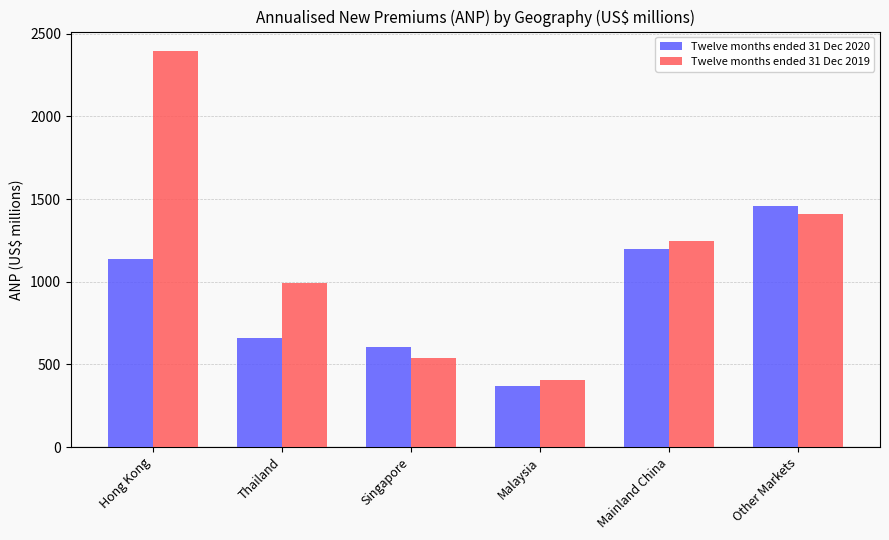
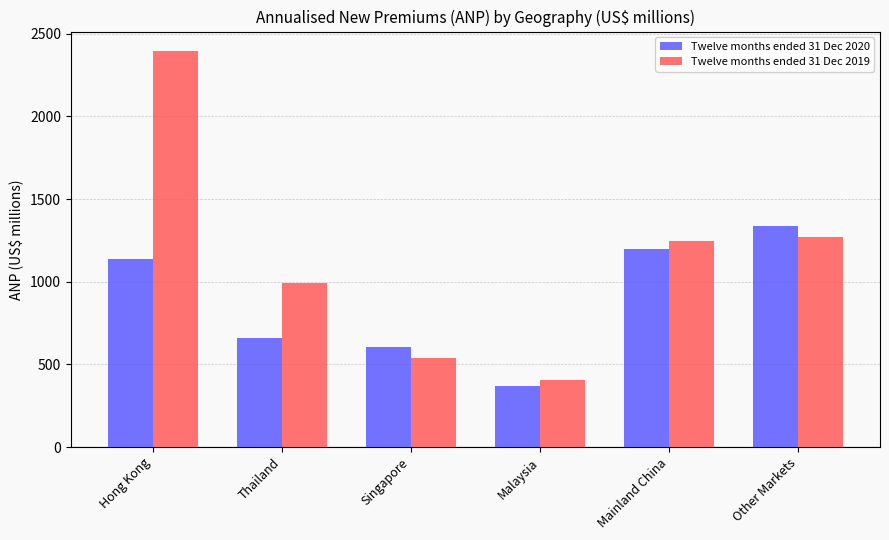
Twelve months ended 31 Dec 2020, Other Markets: 1460 -> 1330
Twelve months ended 31 Dec 2019, Other Markets: 1410 -> 1270
